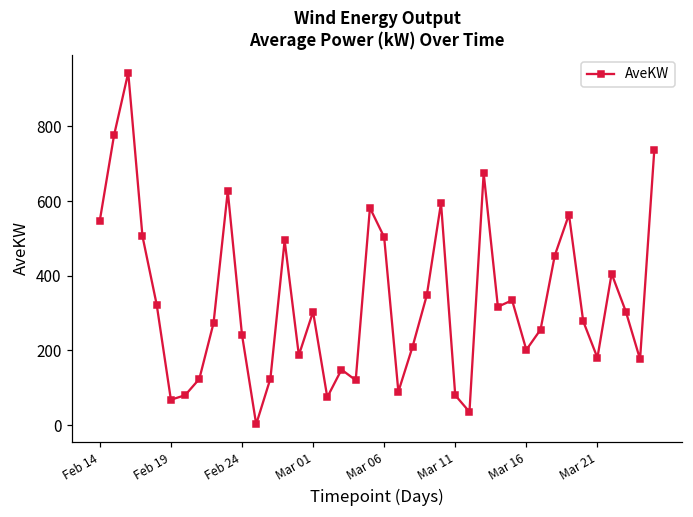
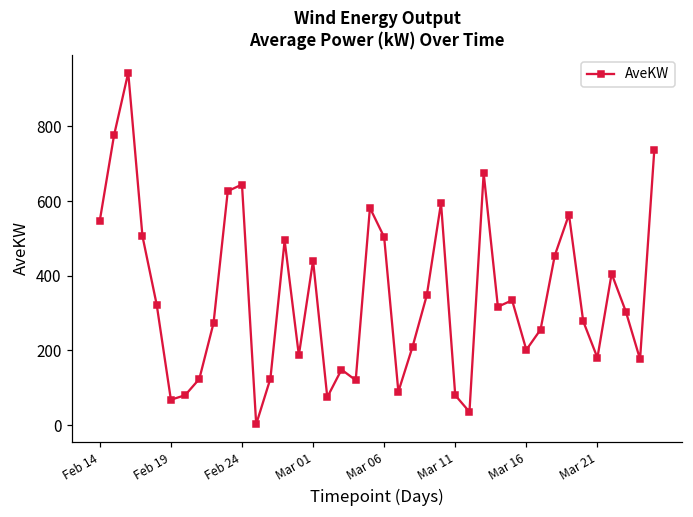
Feb 24: 240 -> 640
Mar 01: 300 -> 440
